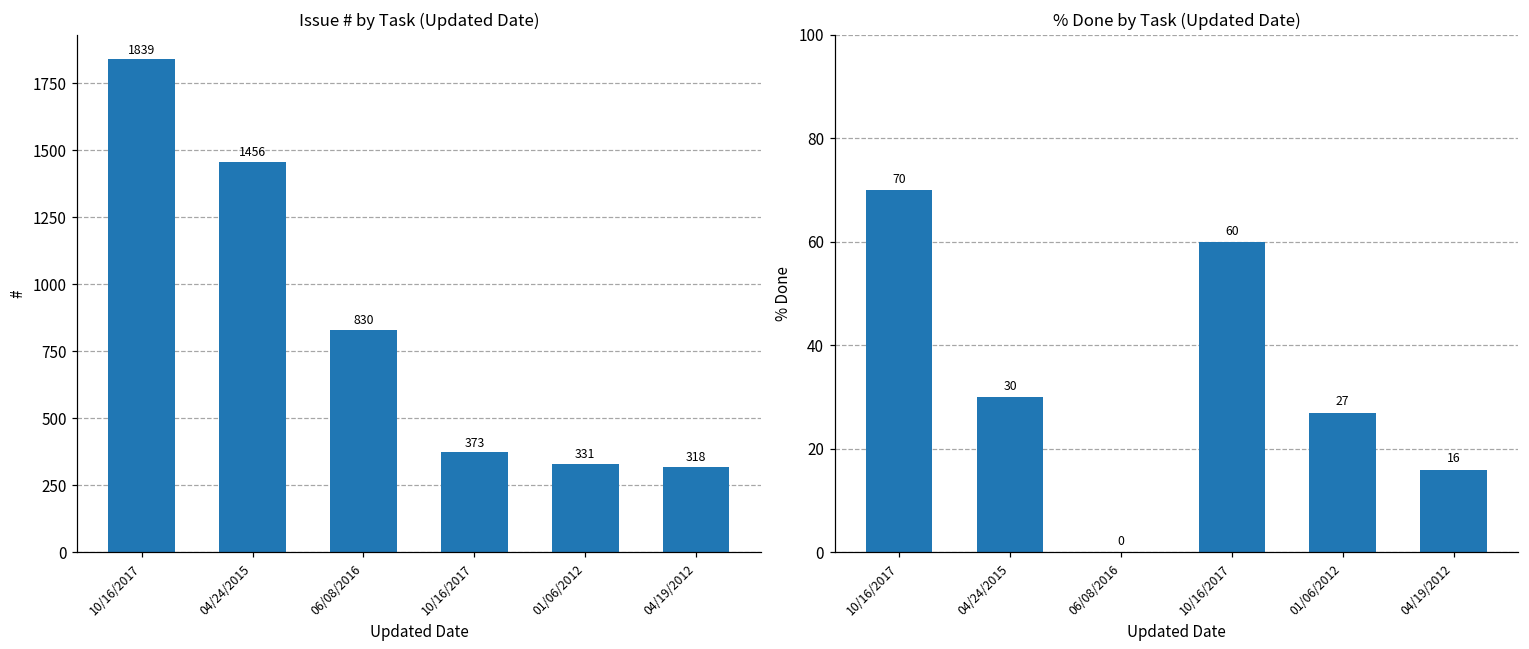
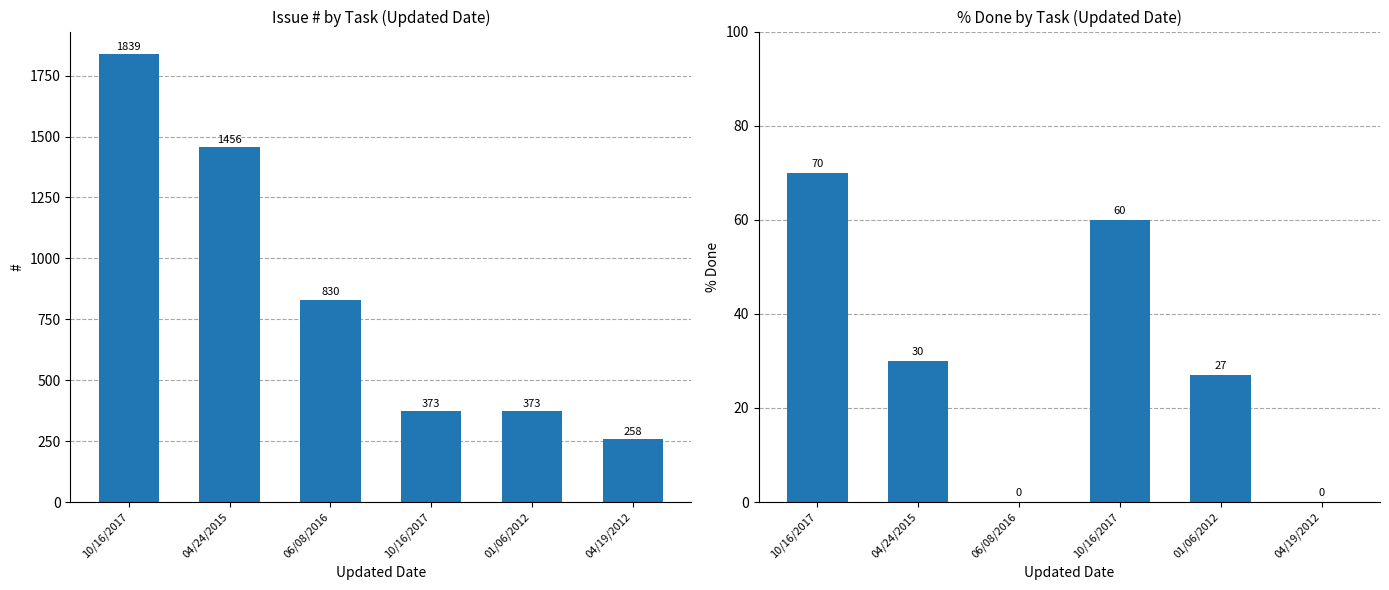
Issue # by Task (Updated Date), 01/06/2012: 331 -> 373
Issue # by Task (Updated Date), 04/19/2012: 318 -> 258
% Done by Task (Updated Date), 04/19/2012: 16 -> 0
